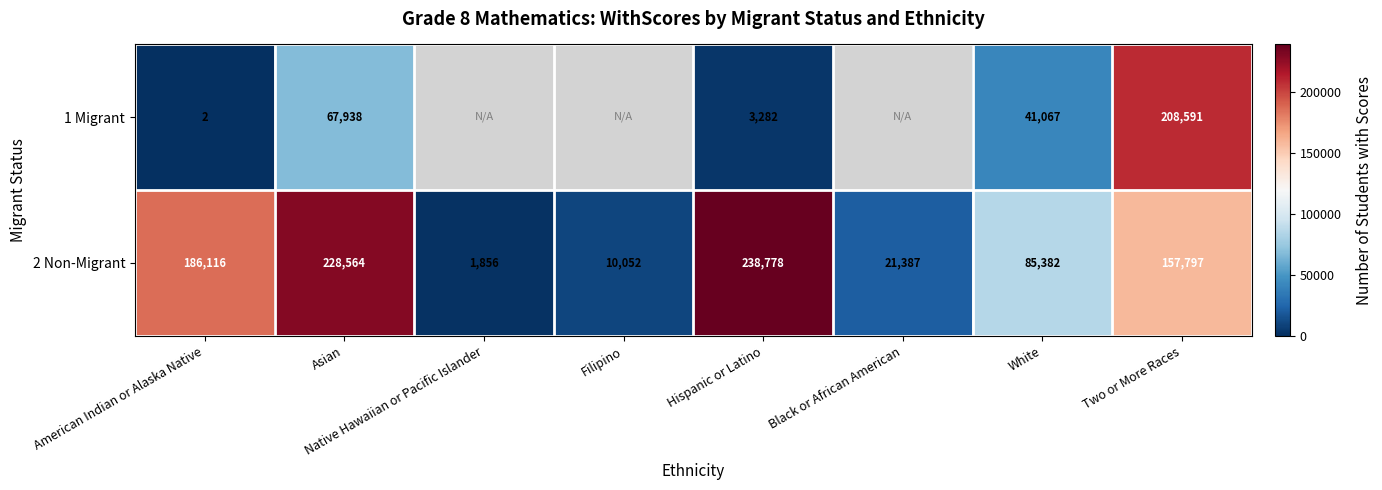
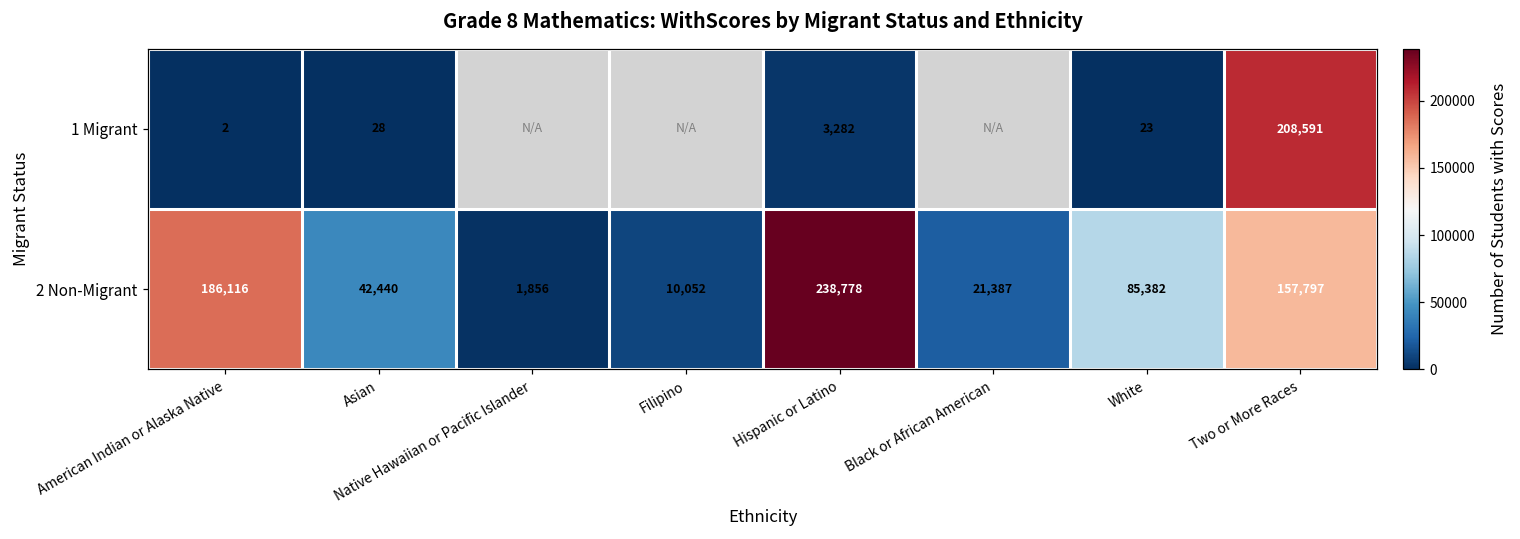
1 Migrant, Asian: 67,938 -> 28
1 Migrant, White: 41,067 -> 23
2 Non-Migrant, Asian: 228,564 -> 42,440
